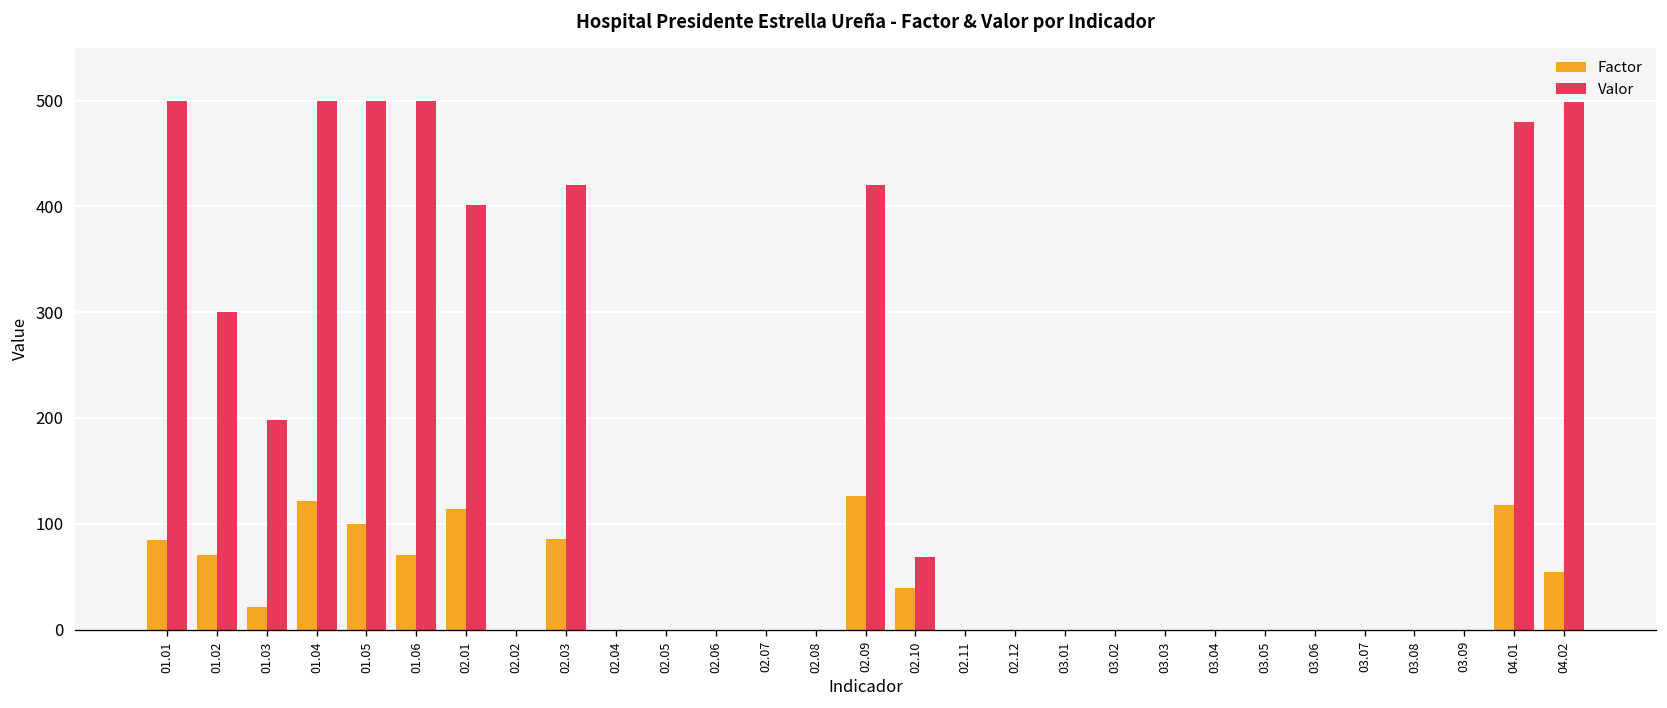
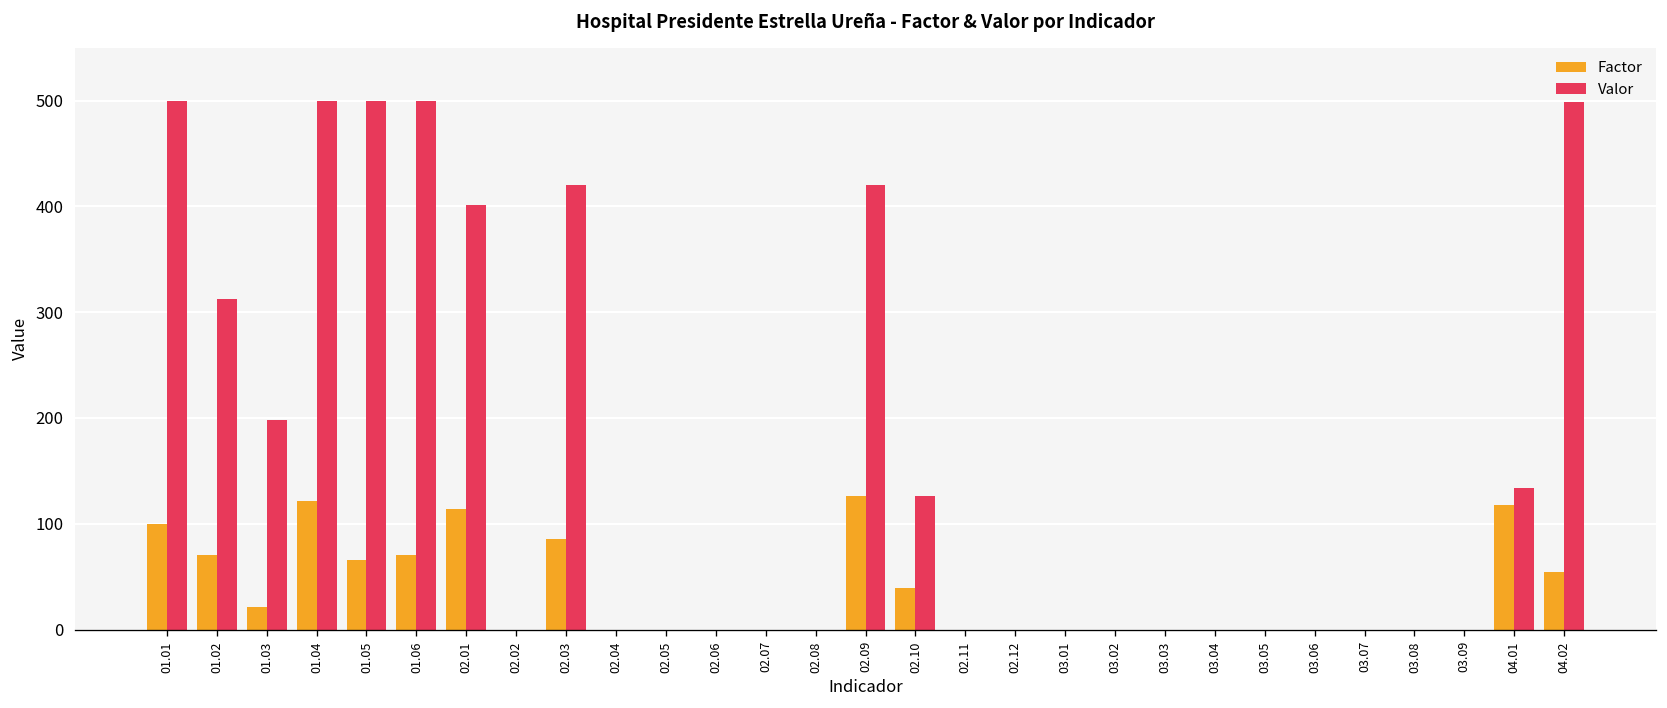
Factor, 01.01: 90 -> 100
Valor, 01.02: 300 -> 310
Factor, 01.05: 100 -> 70
Valor, 02.10: 70 -> 130
Valor, 04.01: 480 -> 130
